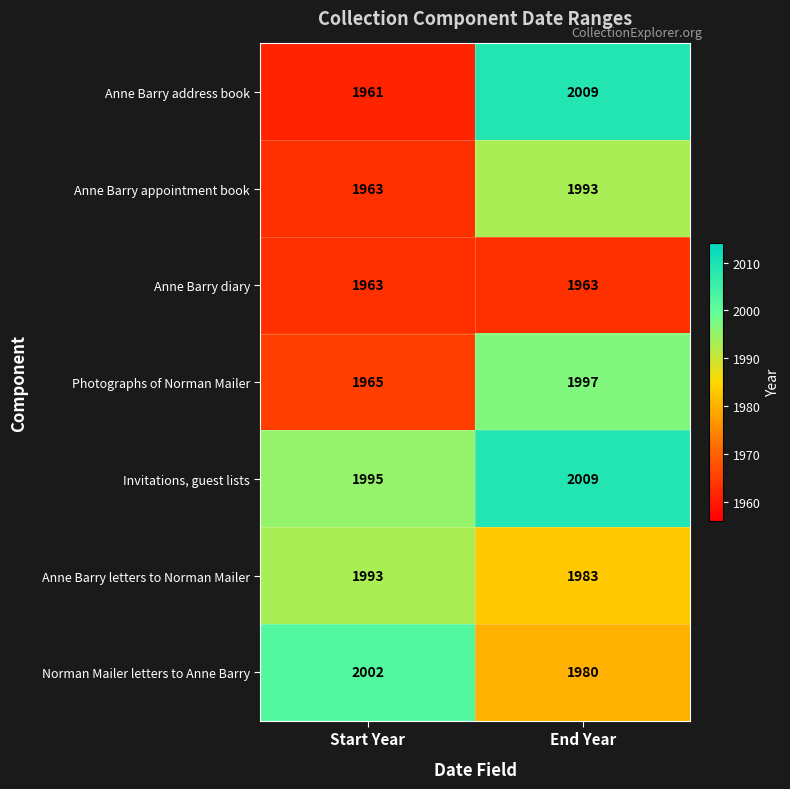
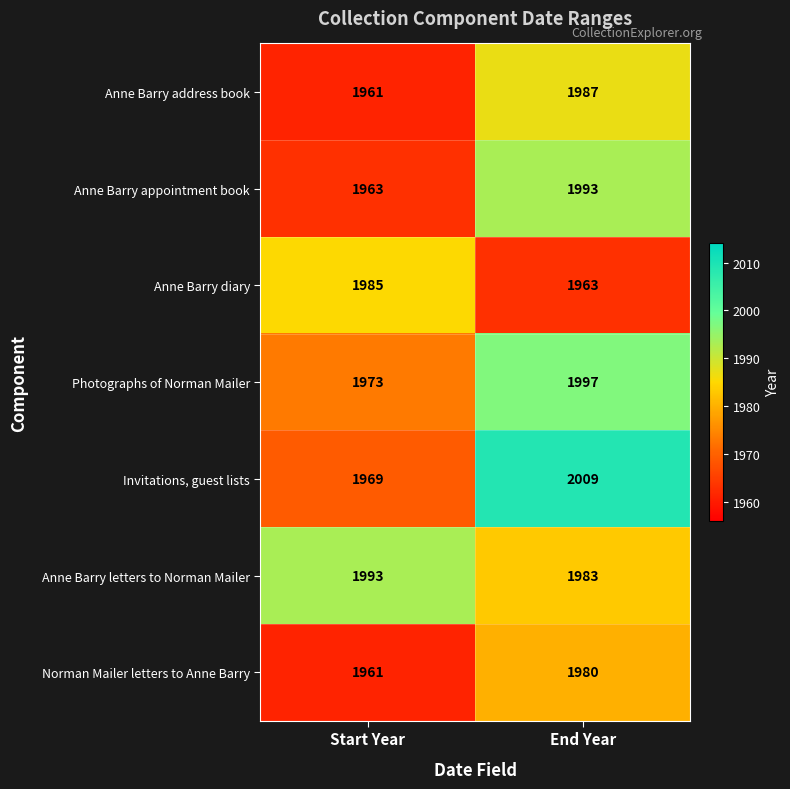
Anne Barry address book, End Year: 2009 -> 1987
Anne Barry diary, Start Year: 1963 -> 1985
Photographs of Norman Mailer, Start Year: 1965 -> 1973
Invitations, guest lists, Start Year: 1995 -> 1969
Norman Mailer letters to Anne Barry, Start Year: 2002 -> 1961
